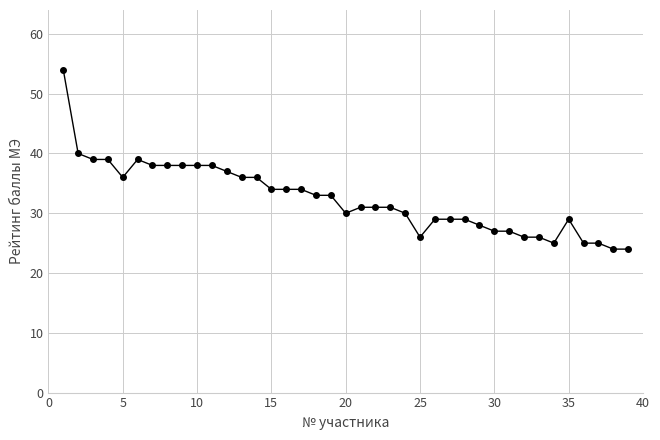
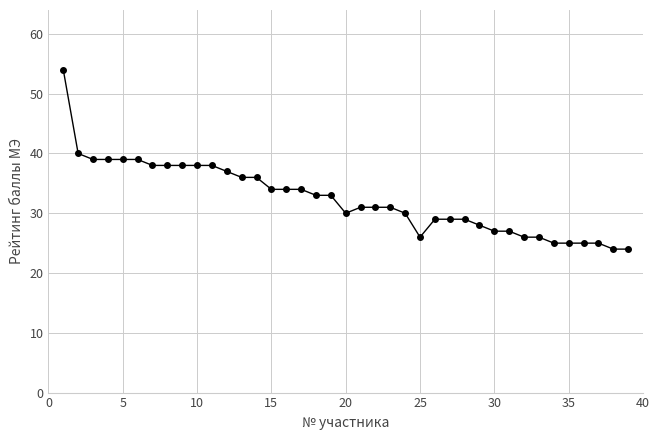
5: 36 -> 39
35: 29 -> 25
